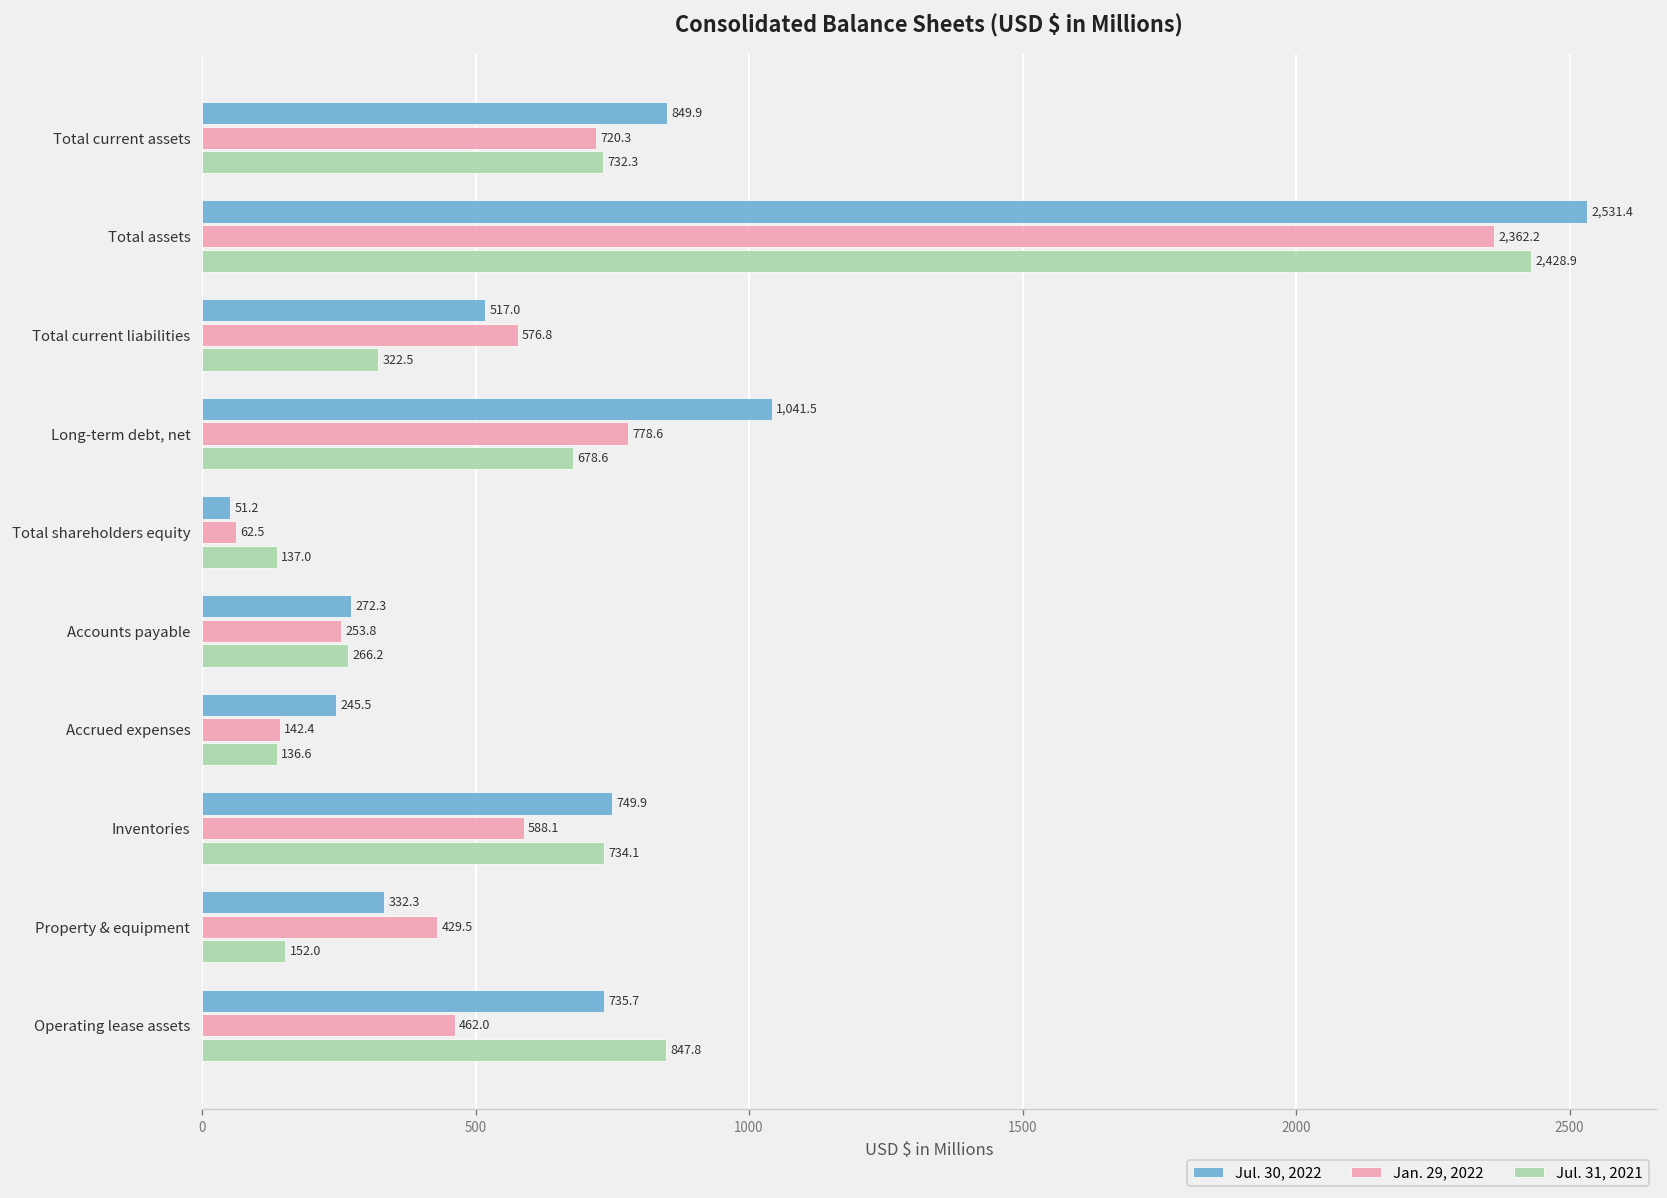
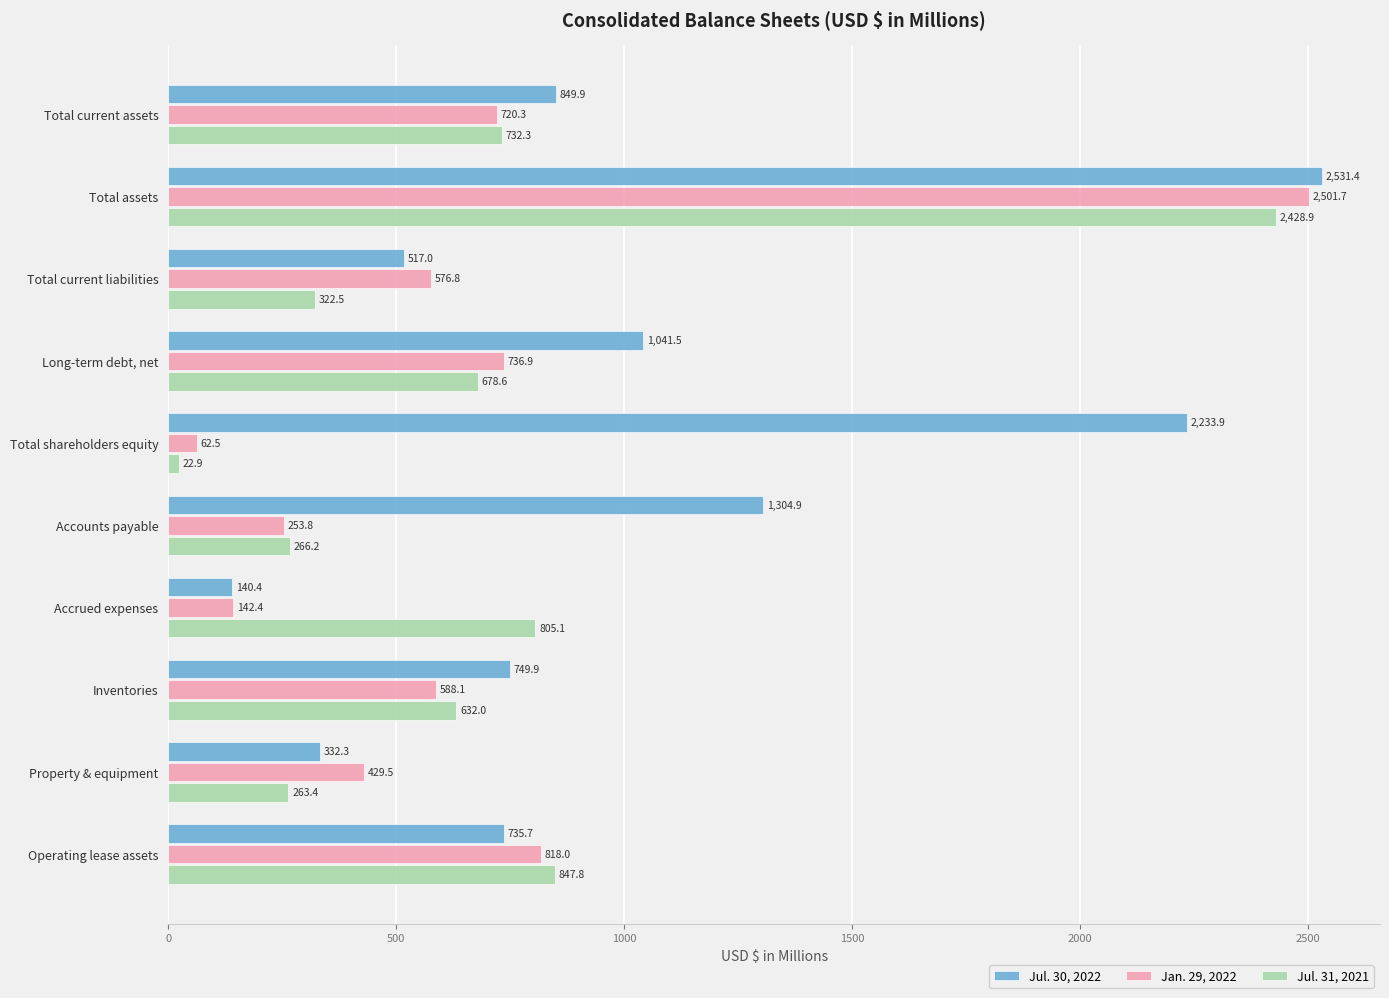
Jan. 29, 2022, Total assets: 2,362.2 -> 2,501.7
Jan. 29, 2022, Long-term debt, net: 778.6 -> 736.9
Jul. 30, 2022, Total shareholders equity: 51.2 -> 2,233.9
Jul. 31, 2021, Total shareholders equity: 137.0 -> 22.9
Jul. 30, 2022, Accounts payable: 272.3 -> 1,304.9
Jul. 30, 2022, Accrued expenses: 245.5 -> 140.4
Jul. 31, 2021, Accrued expenses: 136.6 -> 805.1
Jul. 31, 2021, Inventories: 734.1 -> 632.0
Jul. 31, 2021, Property & equipment: 152.0 -> 263.4
Jan. 29, 2022, Operating lease assets: 462.0 -> 818.0
